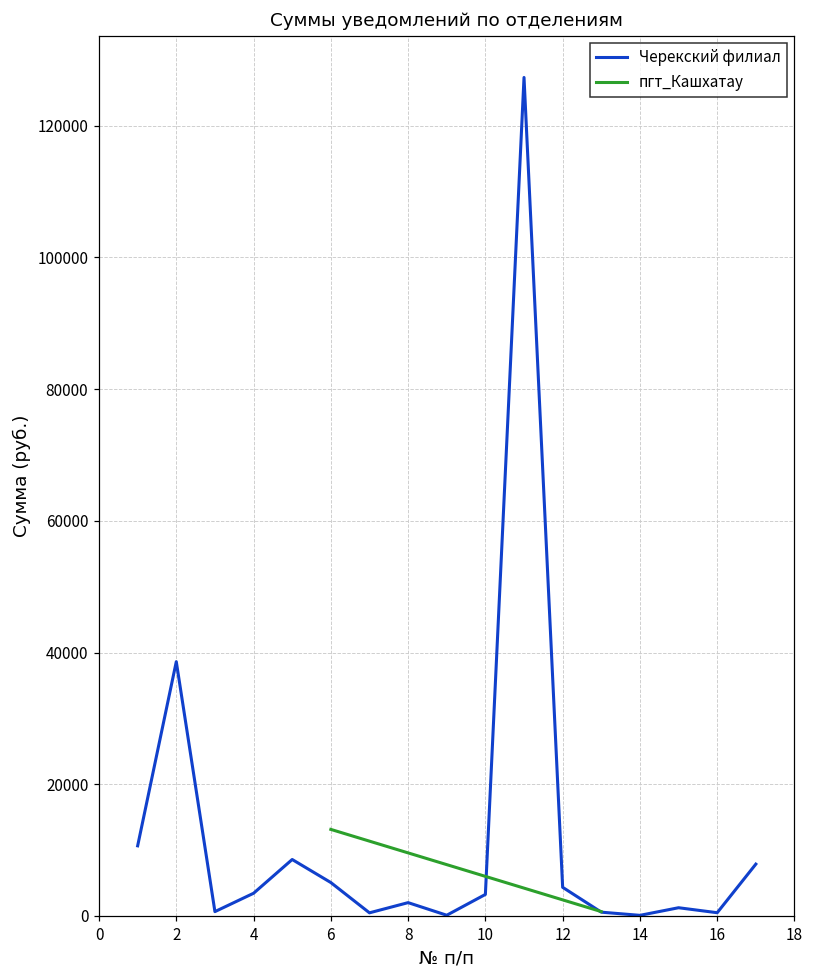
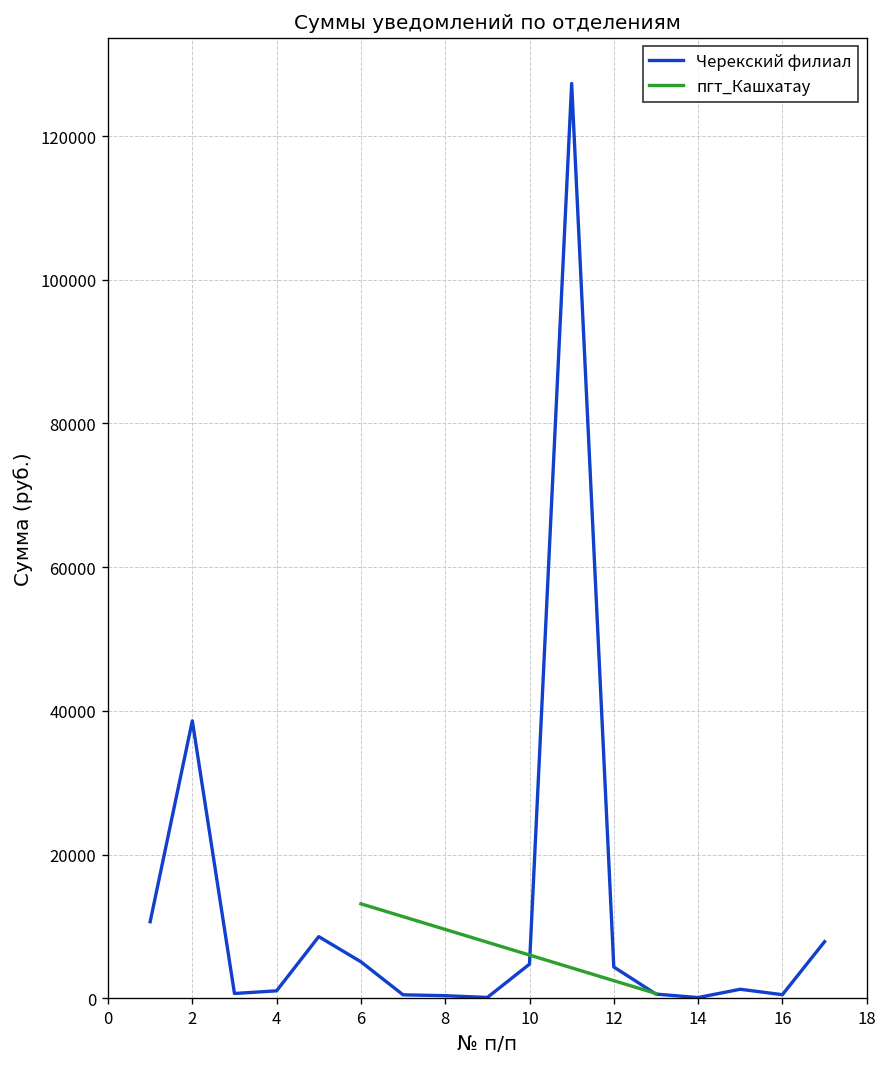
Черекский филиал, 4: 3000 -> 1000
Черекский филиал, 8: 2000 -> 0
Черекский филиал, 10: 3000 -> 5000
